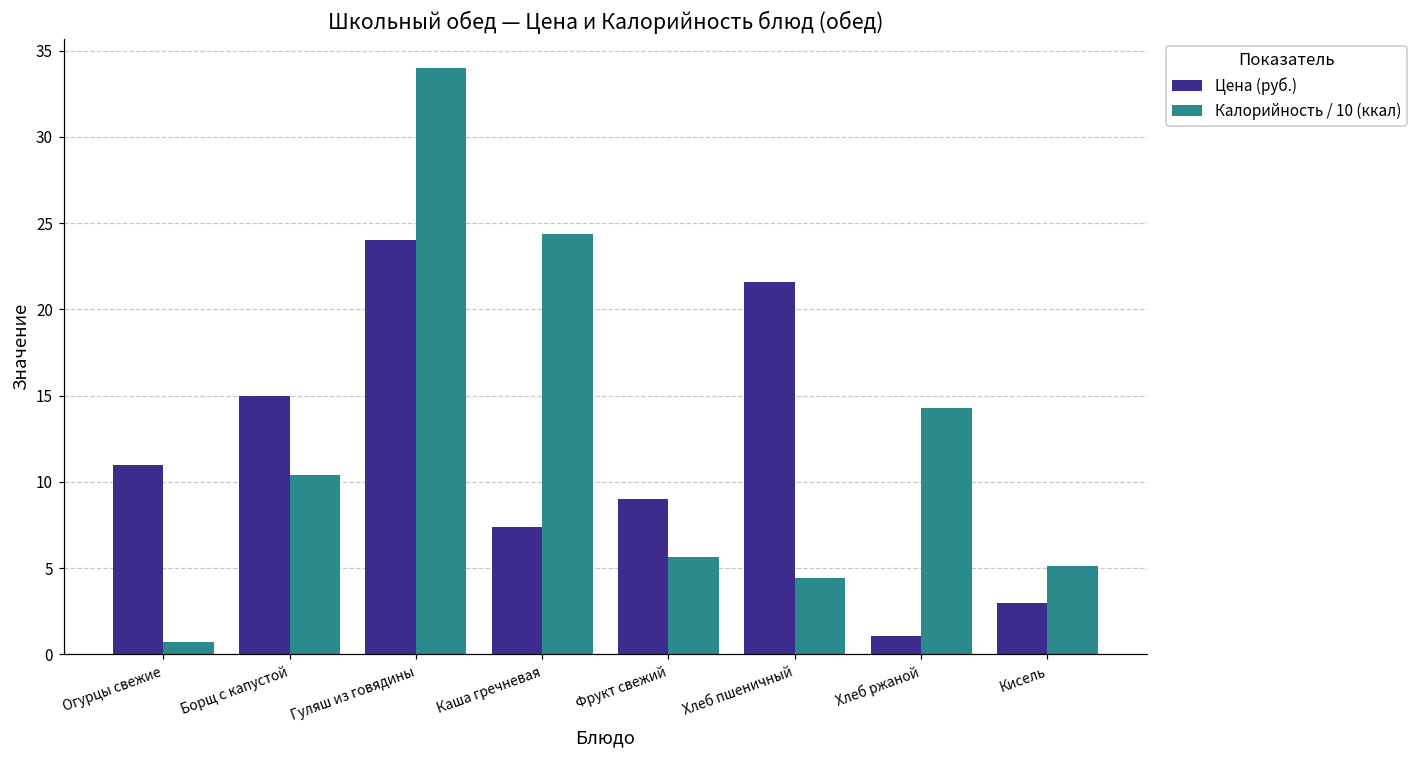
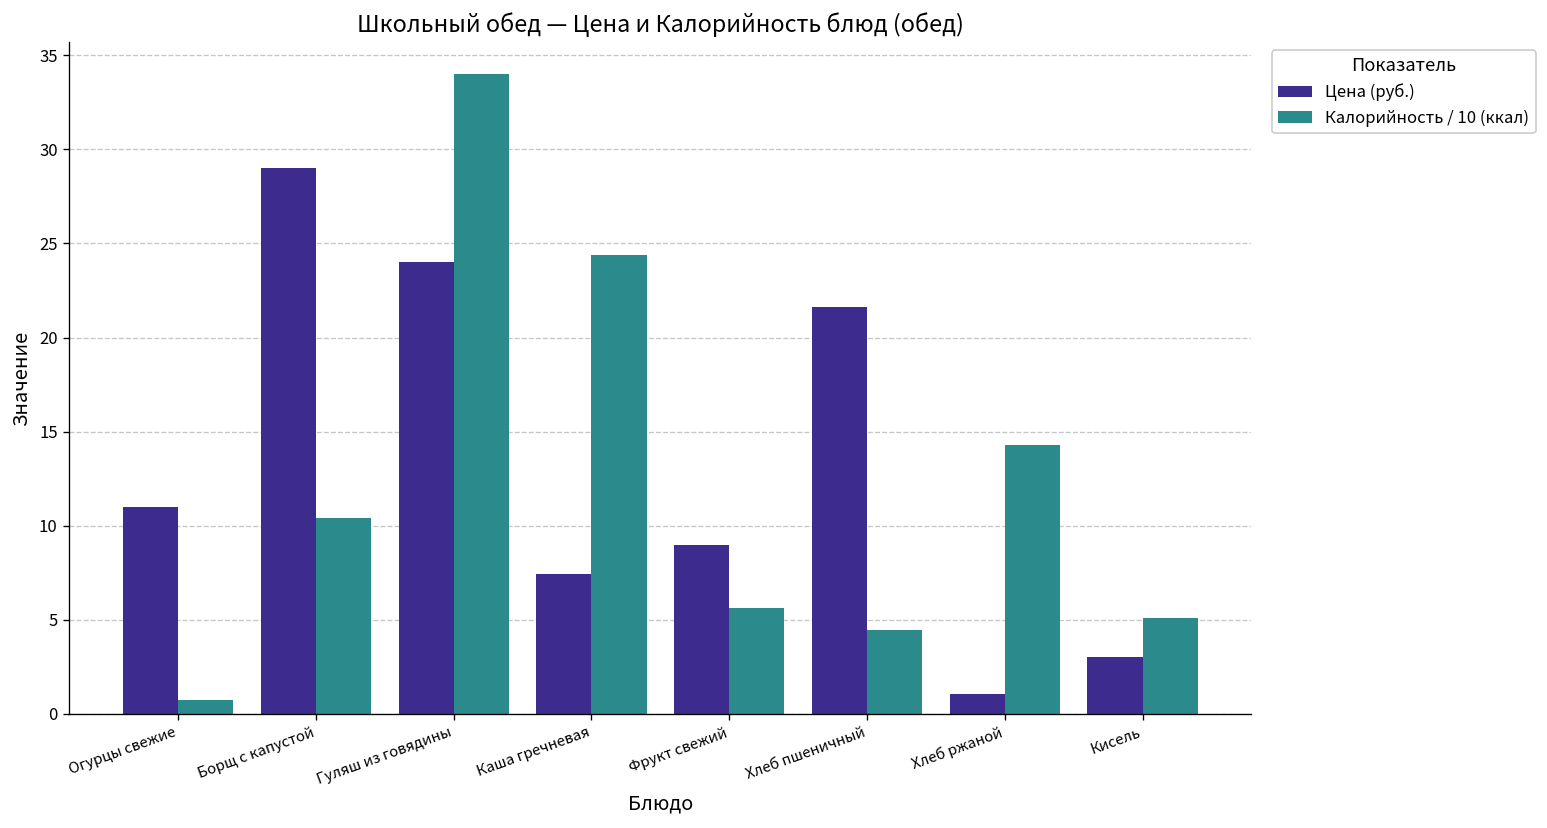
Цена (руб.), Борщ с капустой: 15 -> 29
